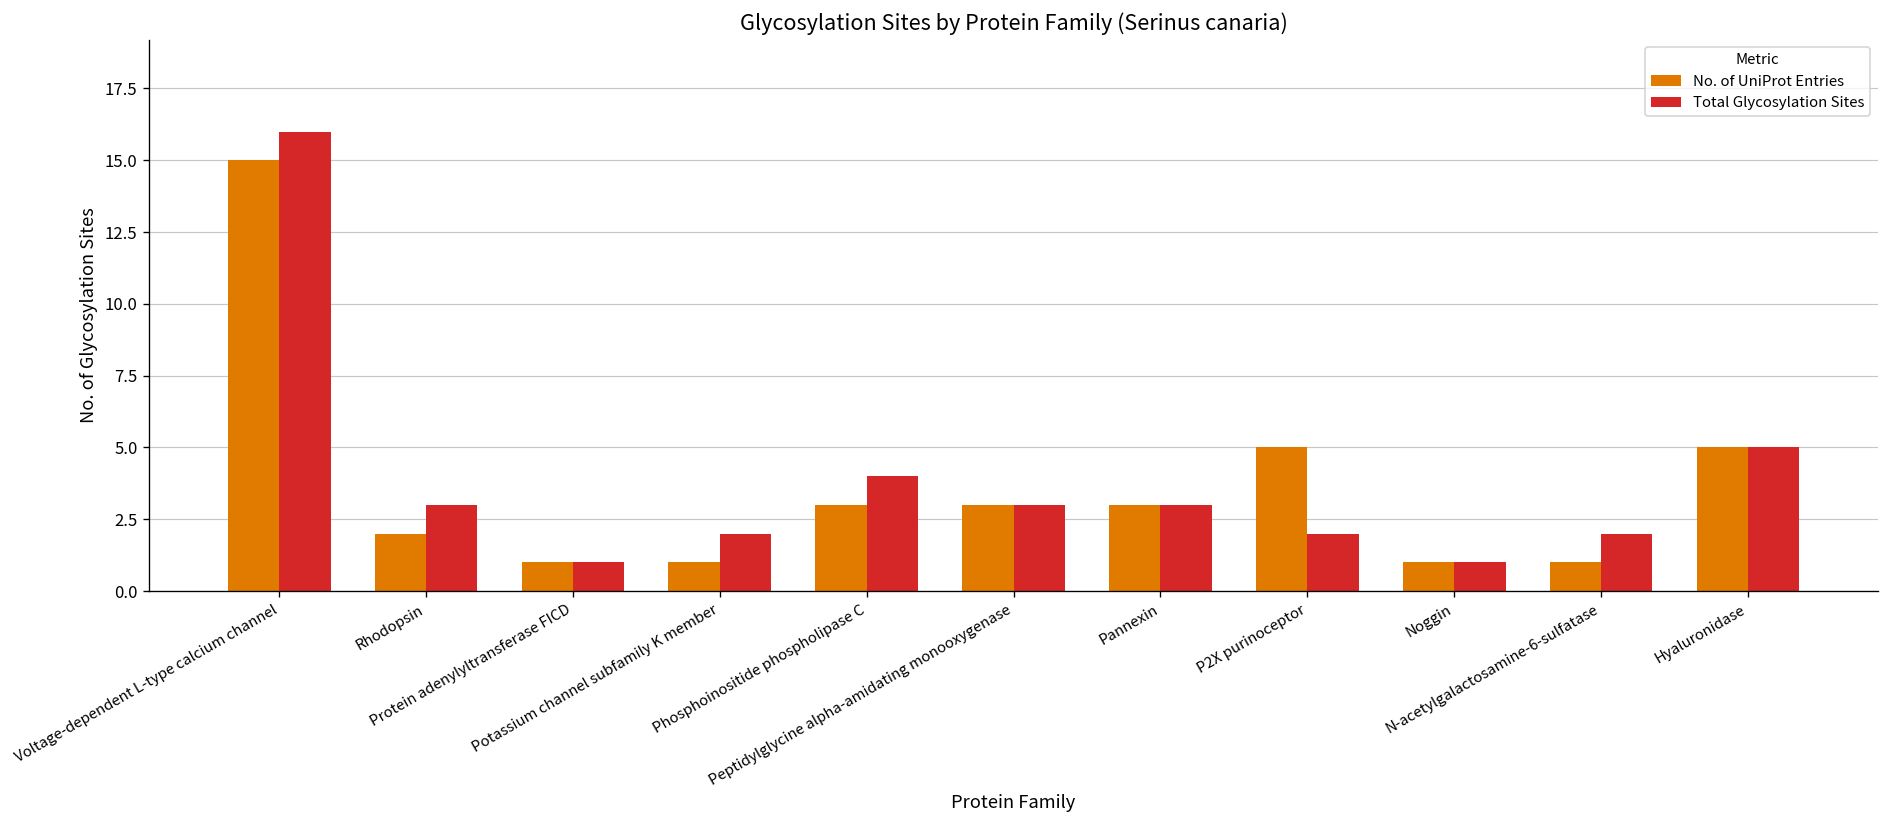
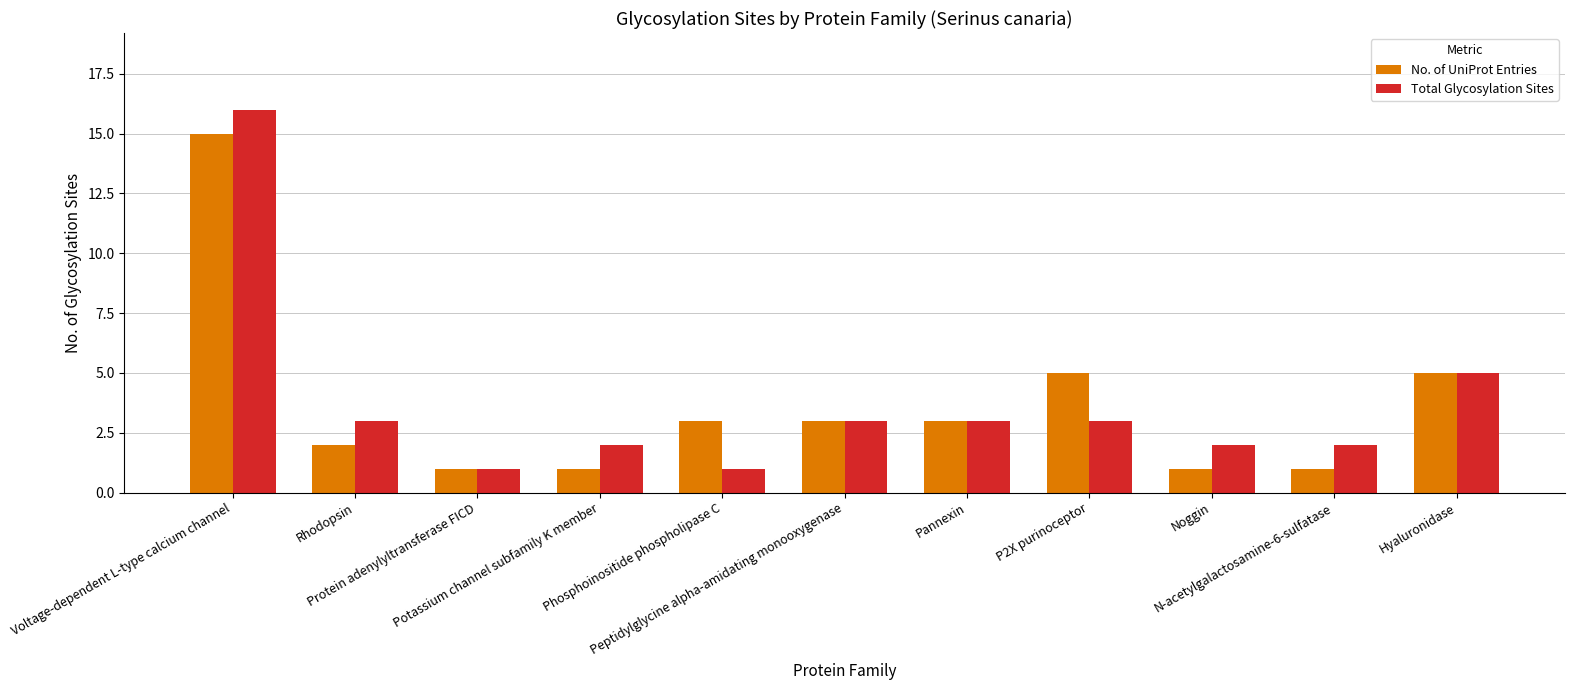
Total Glycosylation Sites, Phosphoinositide phospholipase C: 4 -> 1
Total Glycosylation Sites, P2X purinoceptor: 2 -> 3
Total Glycosylation Sites, Noggin: 1 -> 2
